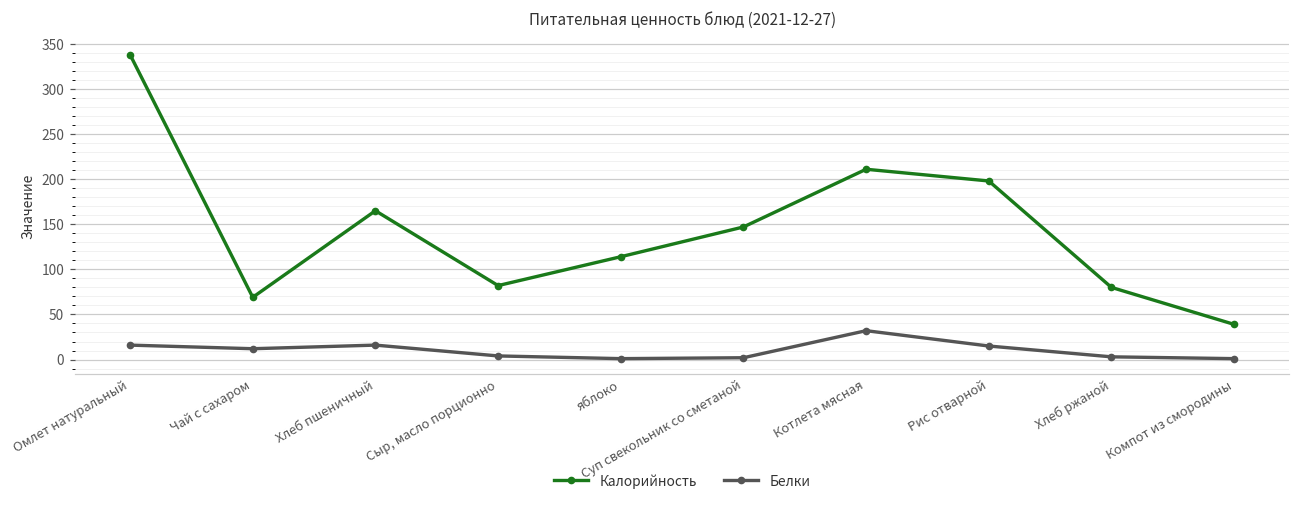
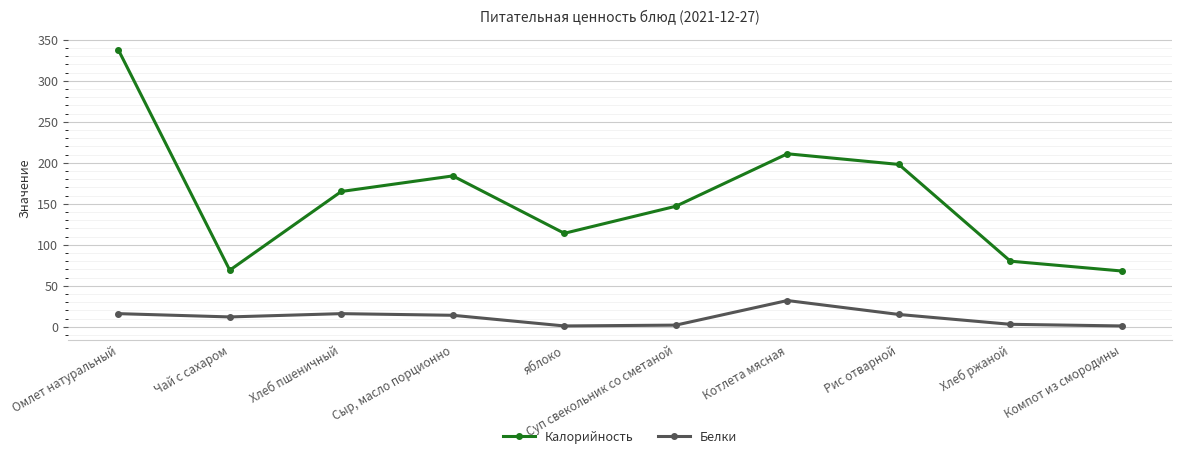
Калорийность, Сыр, масло порционно: 80 -> 180
Белки, Сыр, масло порционно: 0 -> 10
Калорийность, Компот из смородины: 40 -> 70
